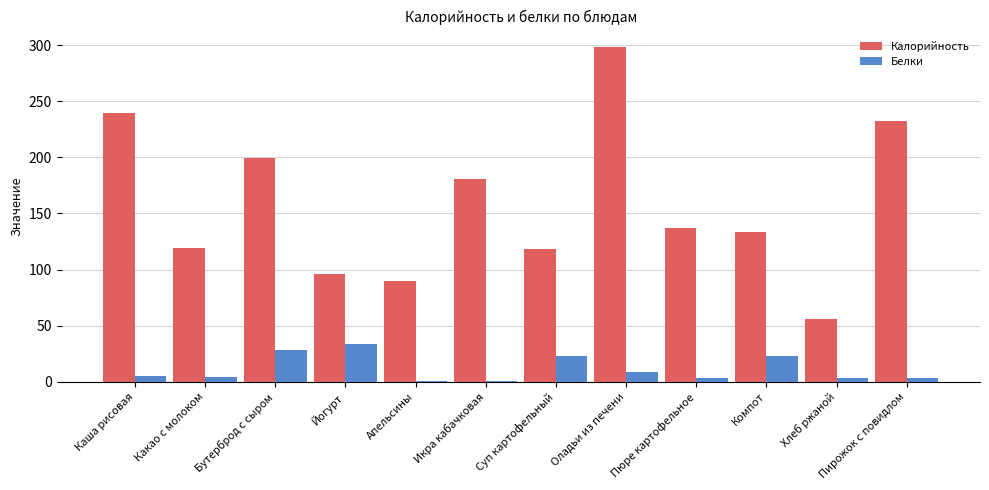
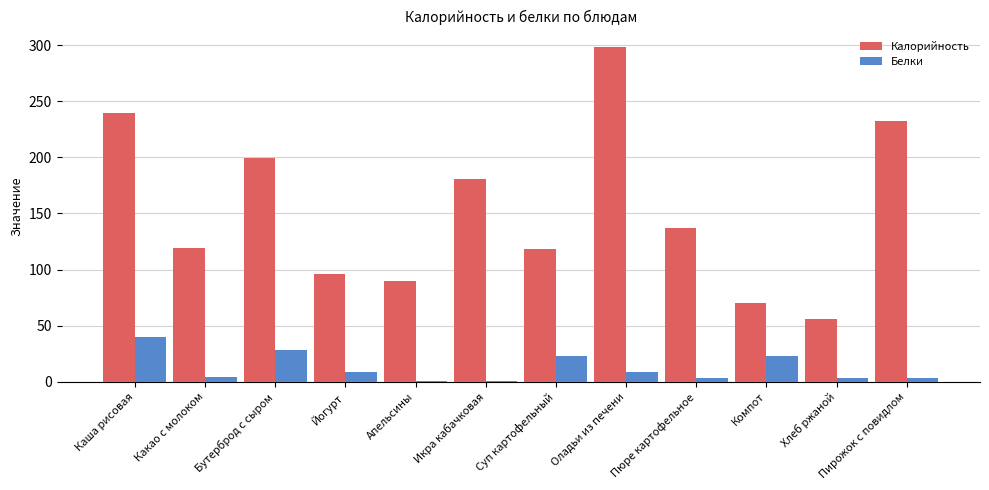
Белки, Каша рисовая: 5 -> 40
Белки, Йогурт: 34 -> 9
Калорийность, Компот: 133 -> 70
